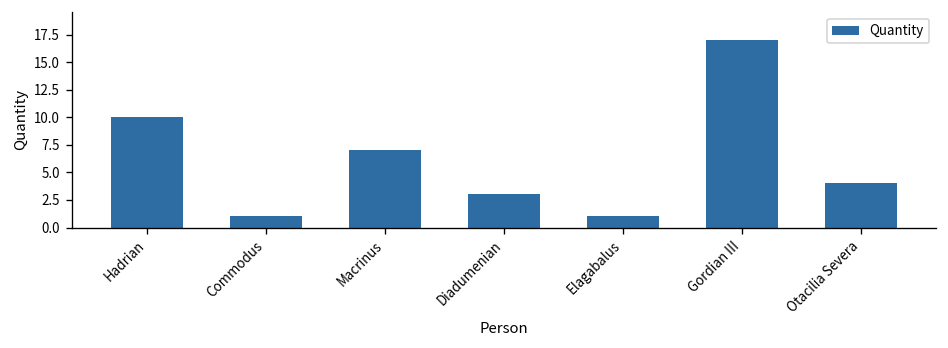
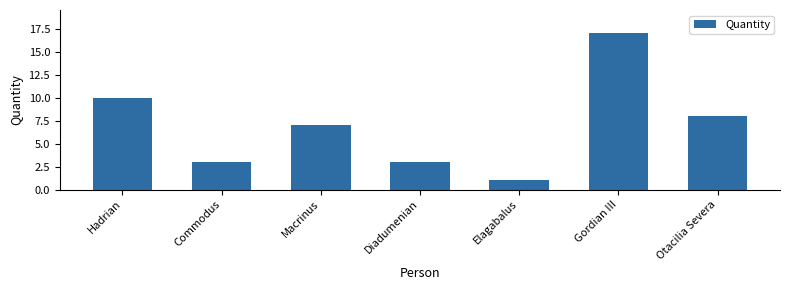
Commodus: 1 -> 3
Otacilia Severa: 4 -> 8
